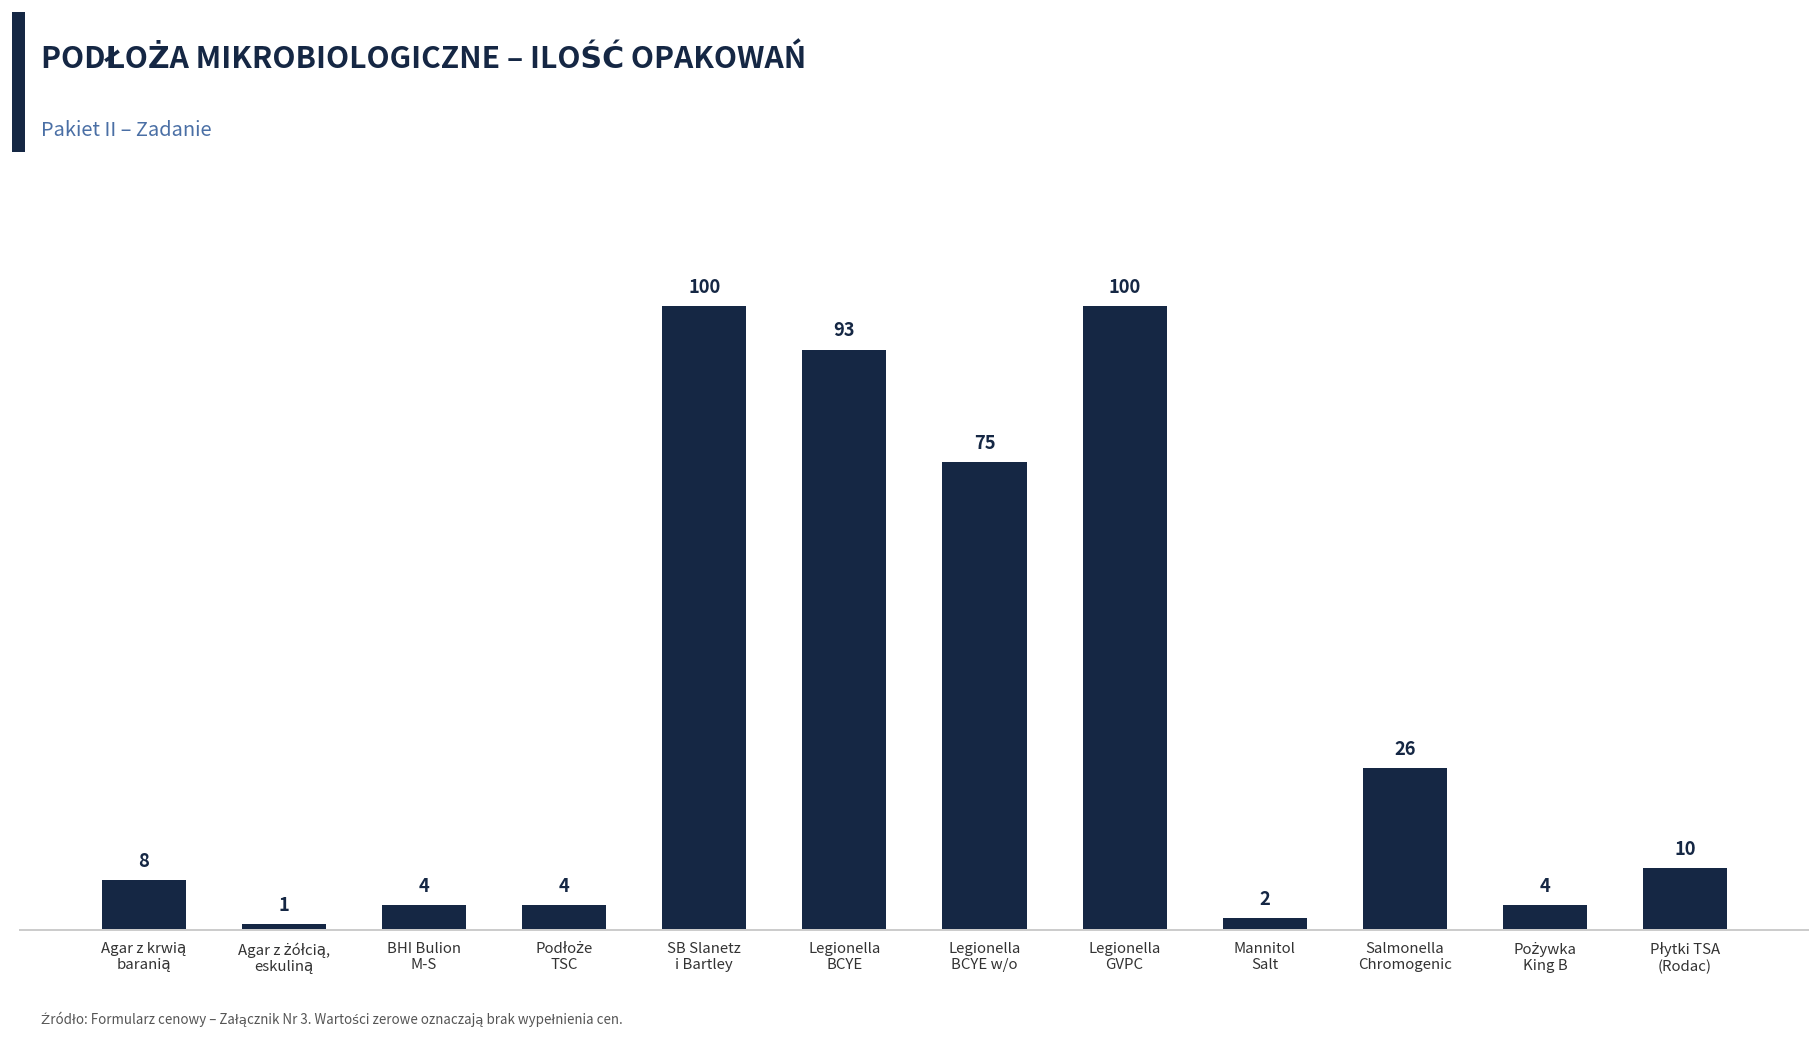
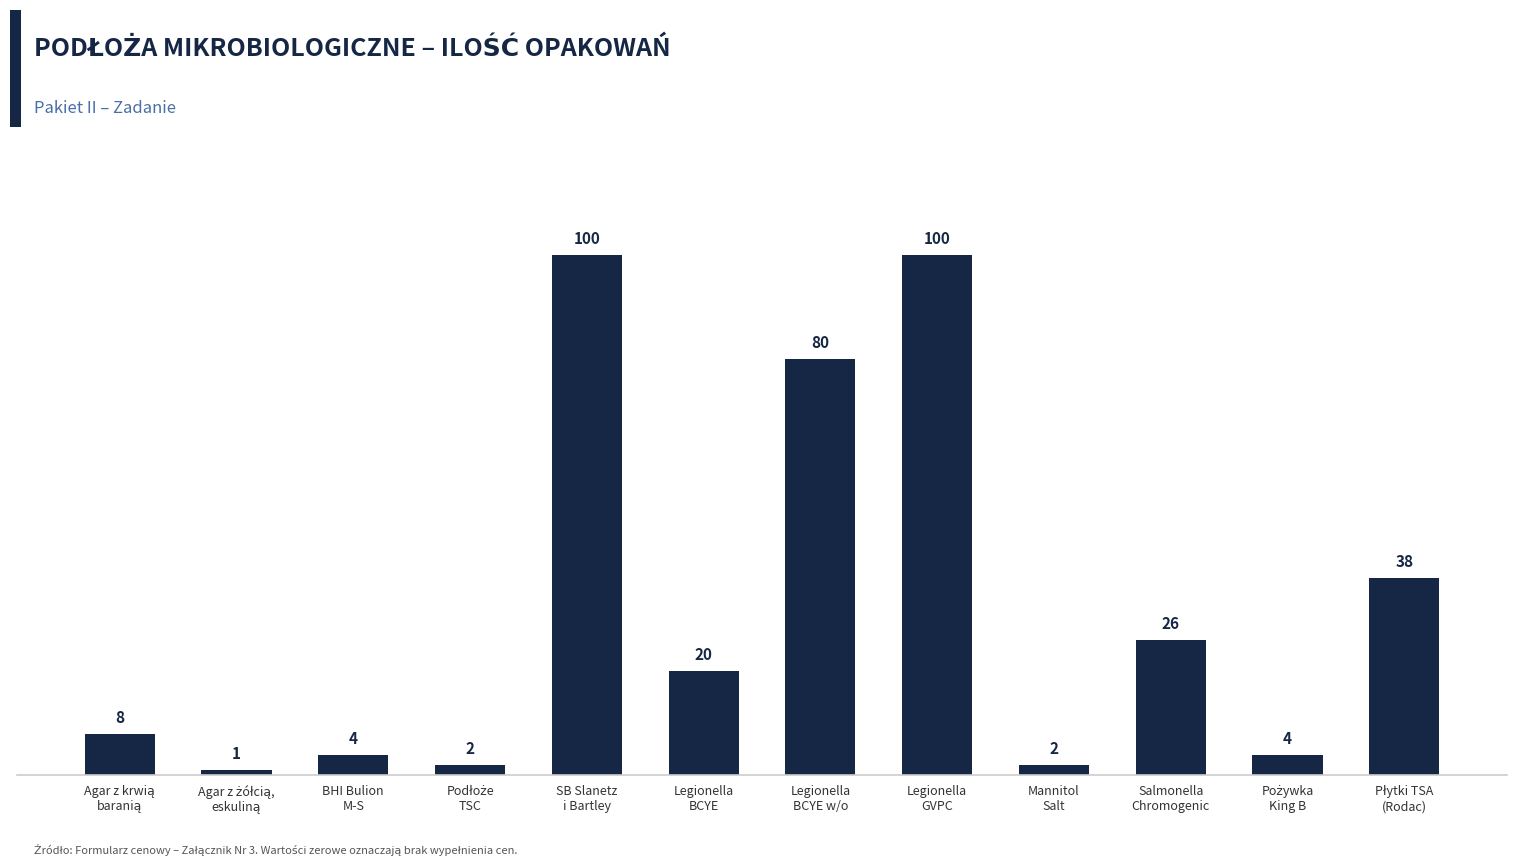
Podłoże TSC: 4 -> 2
Legionella BCYE: 93 -> 20
Legionella BCYE w/o: 75 -> 80
Płytki TSA (Rodac): 10 -> 38
